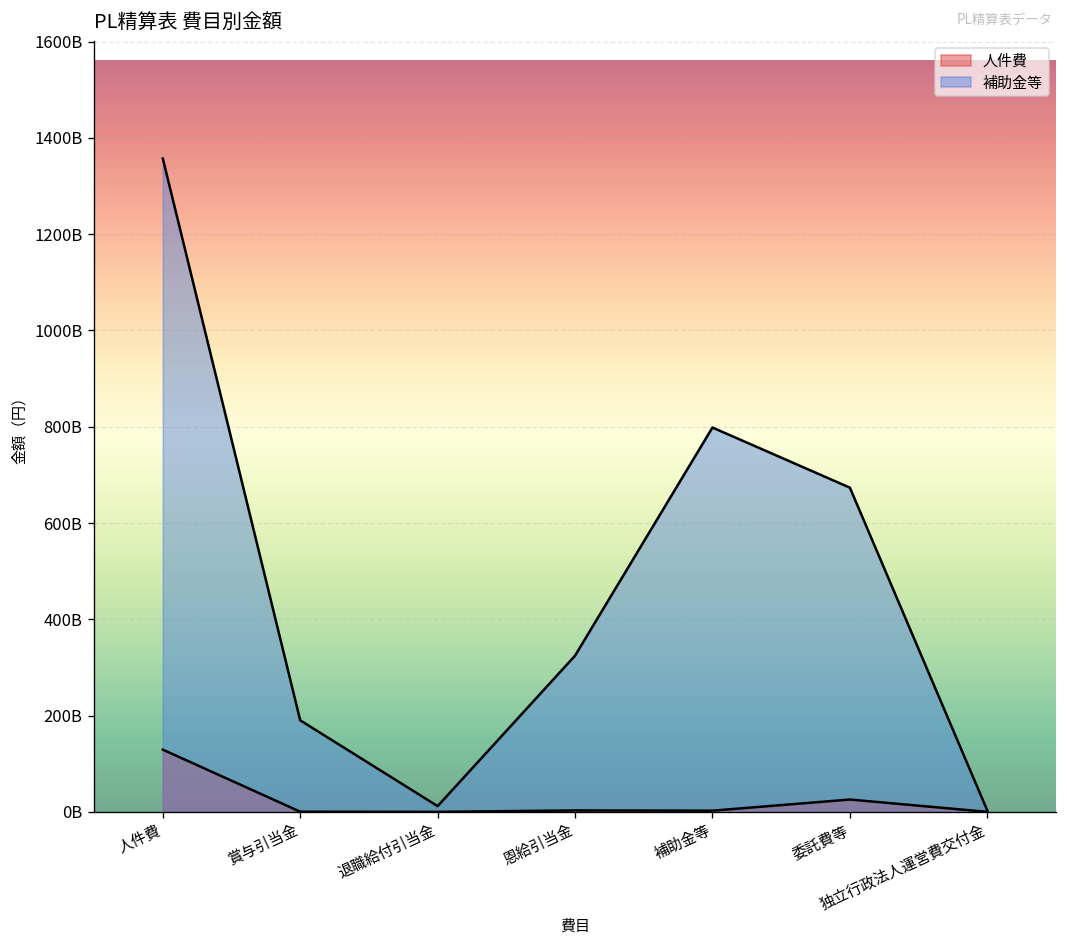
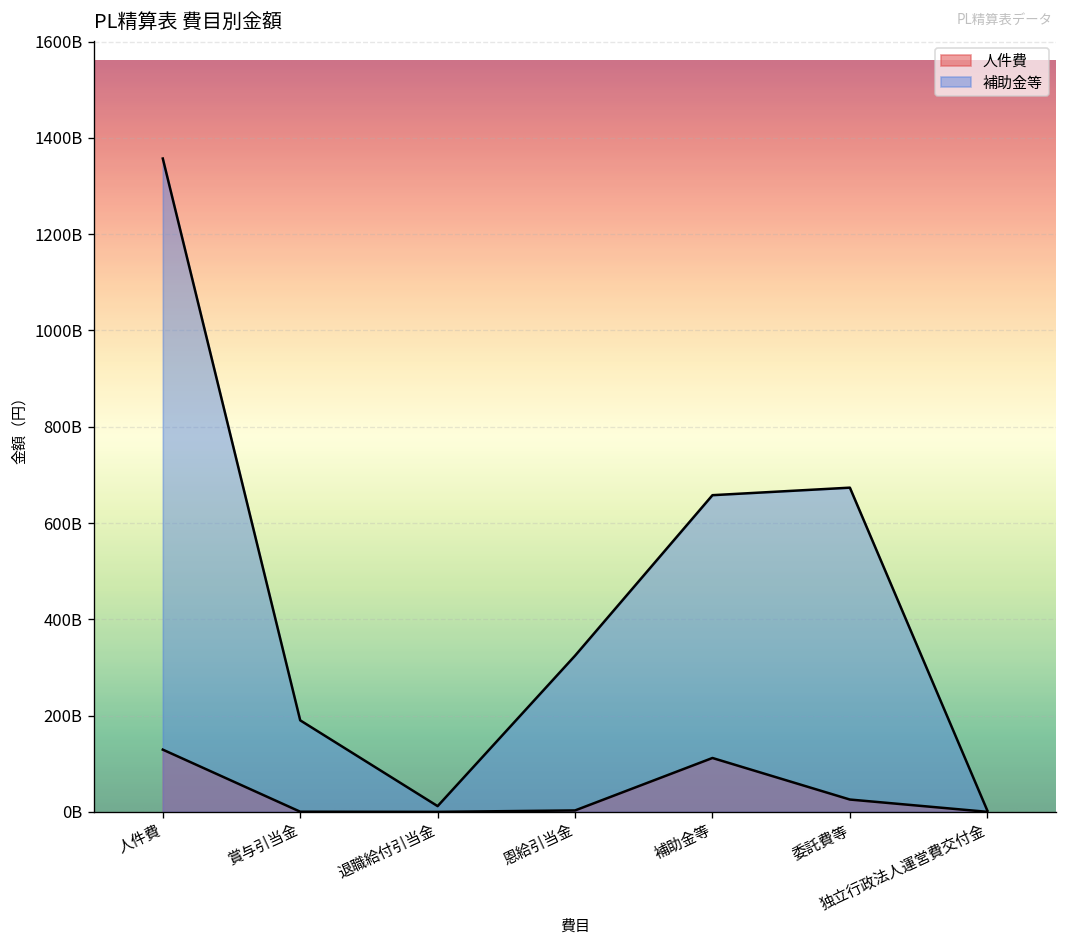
人件費, 補助金等: 0 -> 110000000000
補助金等, 補助金等: 800000000000 -> 660000000000
